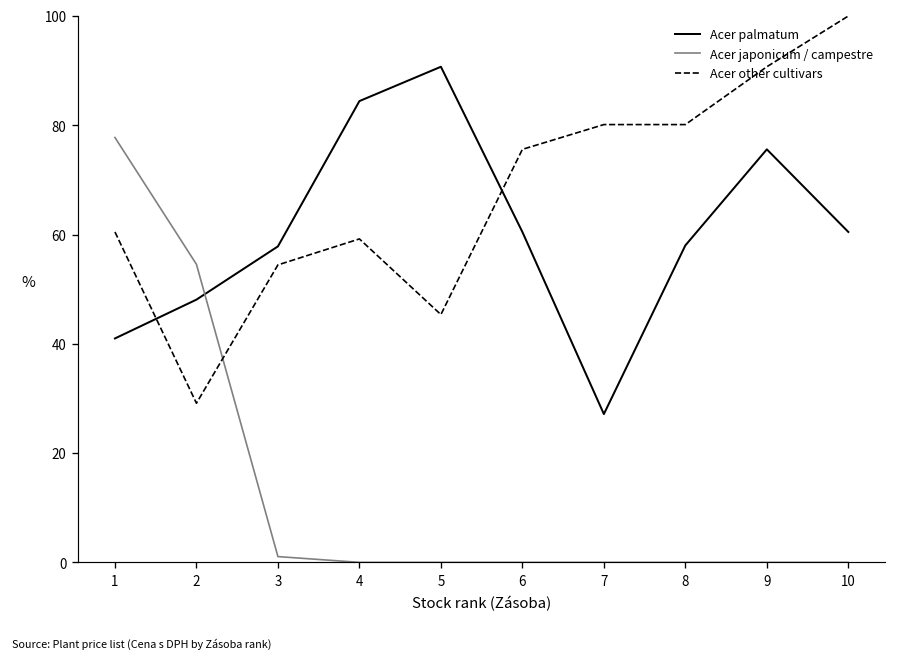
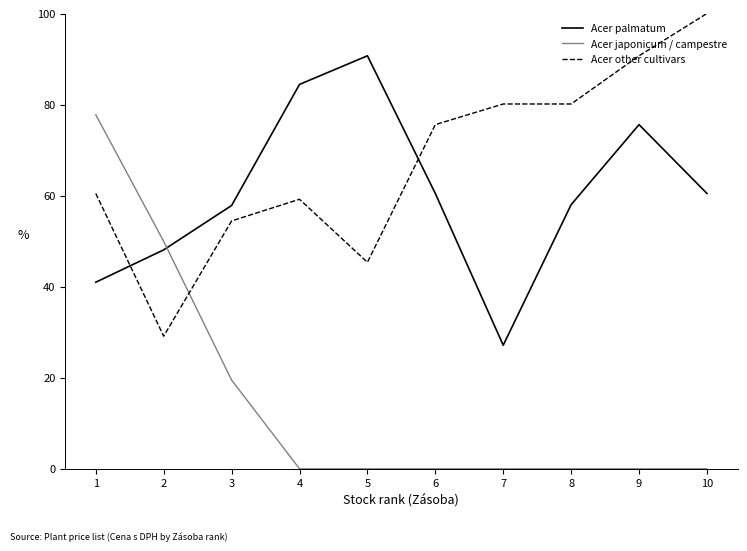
Acer japonicum / campestre, 2: 55 -> 50
Acer japonicum / campestre, 3: 1 -> 19
